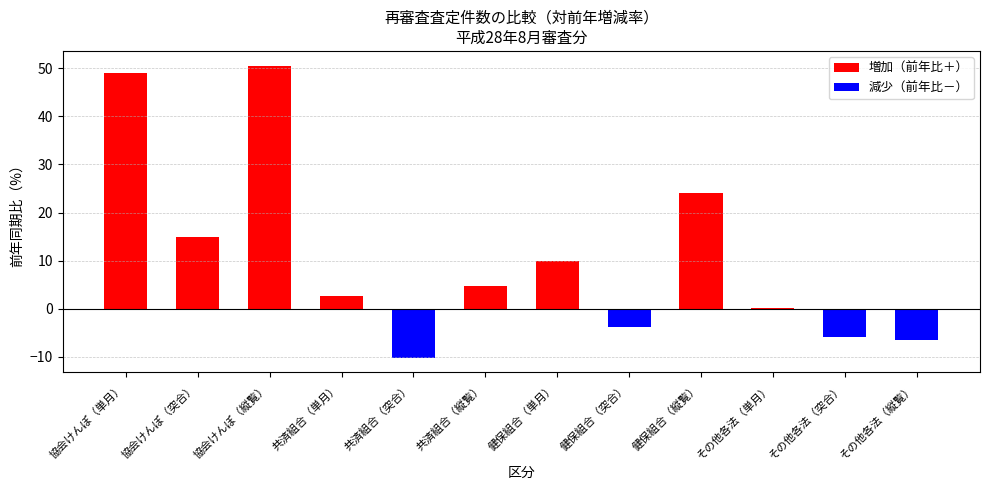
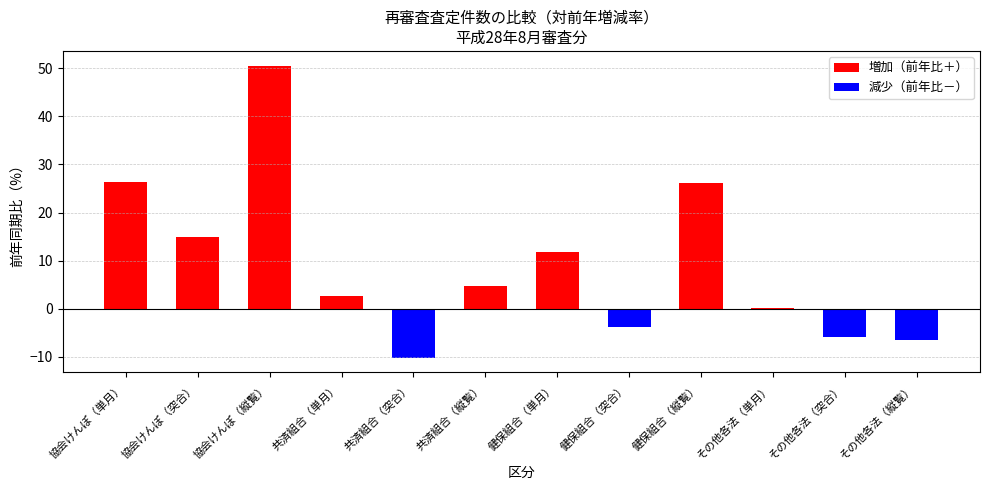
増加（前年比＋）, 協会けんぽ（単月）: 49 -> 26
増加（前年比＋）, 健保組合（単月）: 10 -> 12
増加（前年比＋）, 健保組合（縦覧）: 24 -> 26
